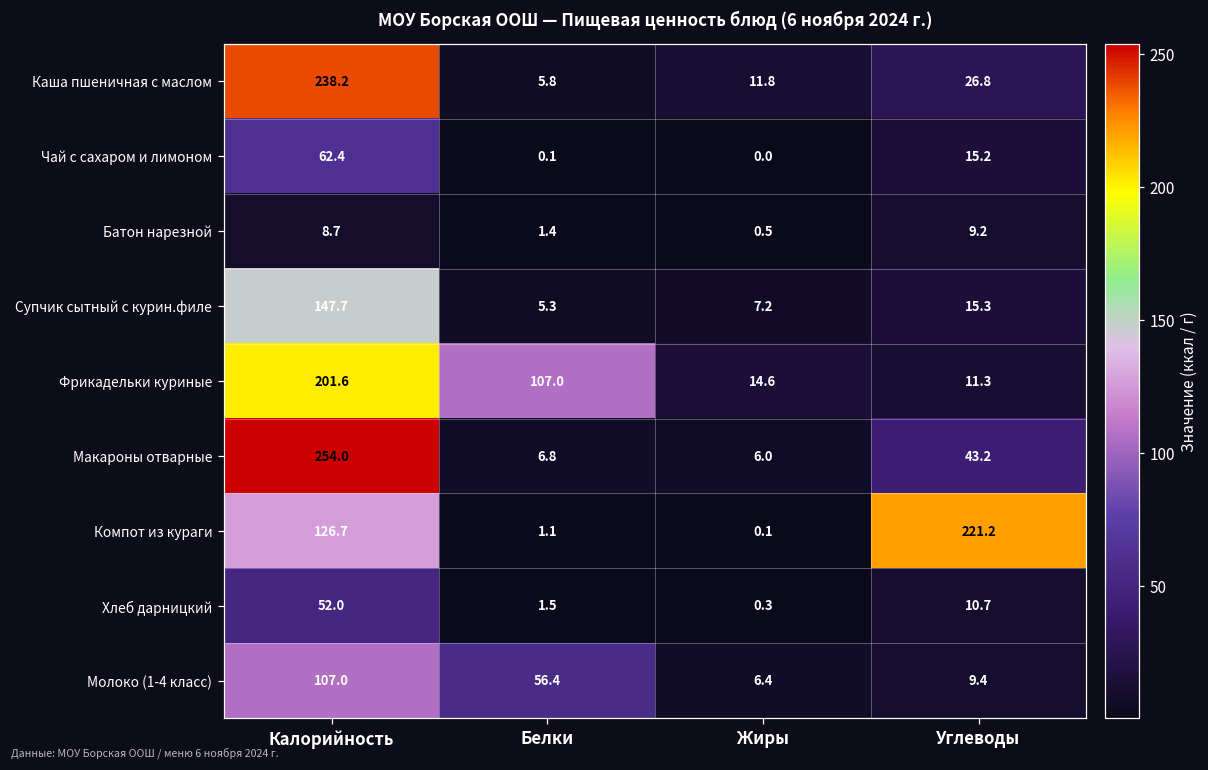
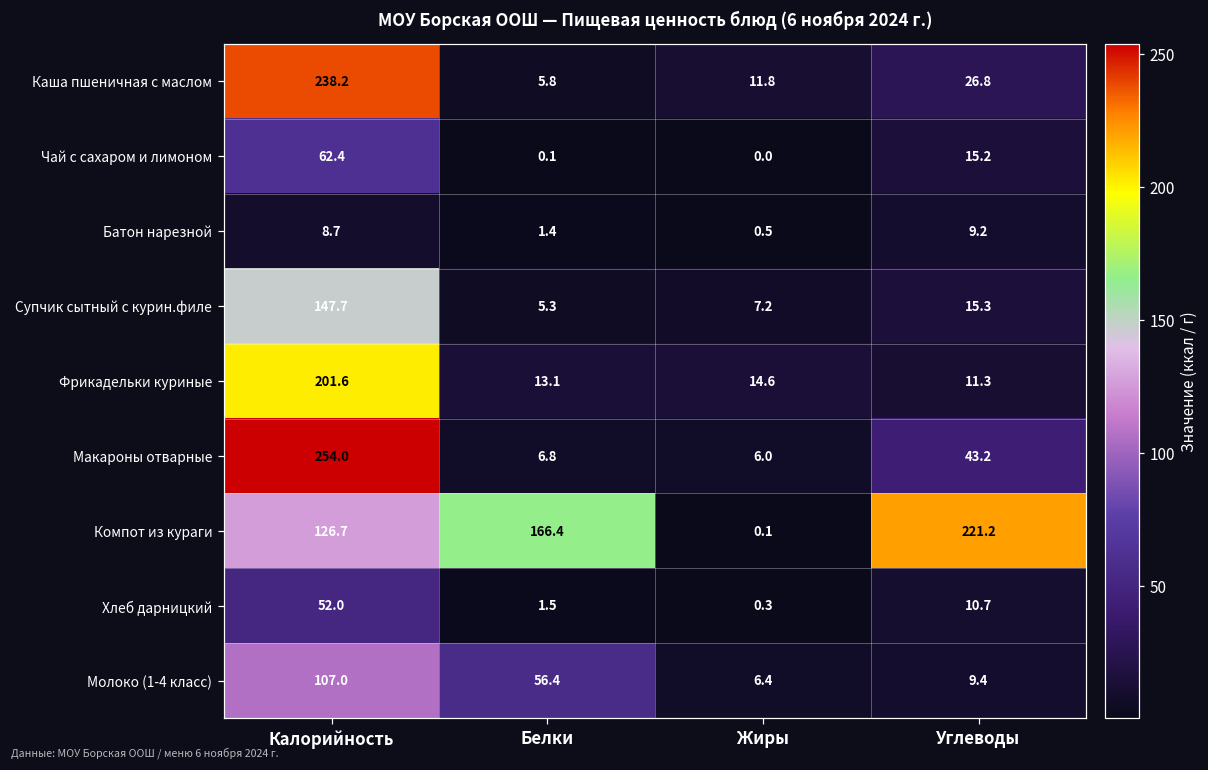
Фрикадельки куриные, Белки: 107.0 -> 13.1
Компот из кураги, Белки: 1.1 -> 166.4
